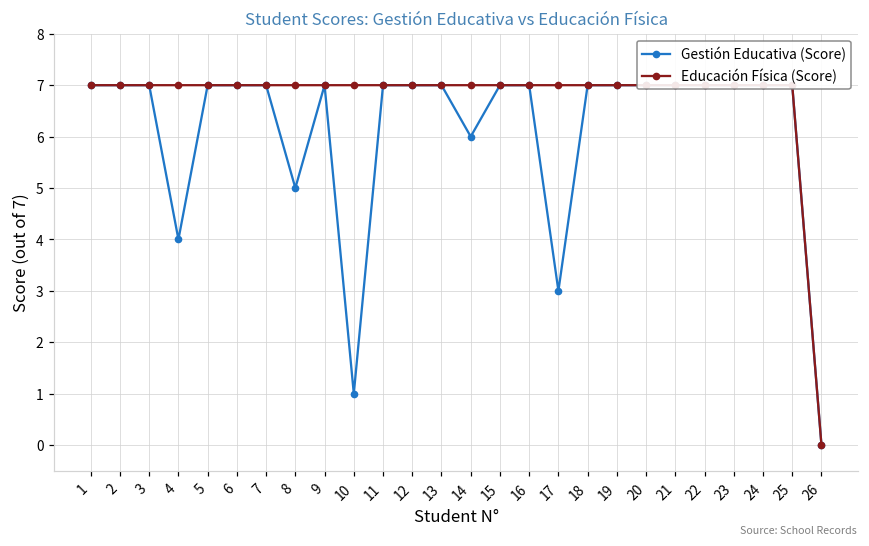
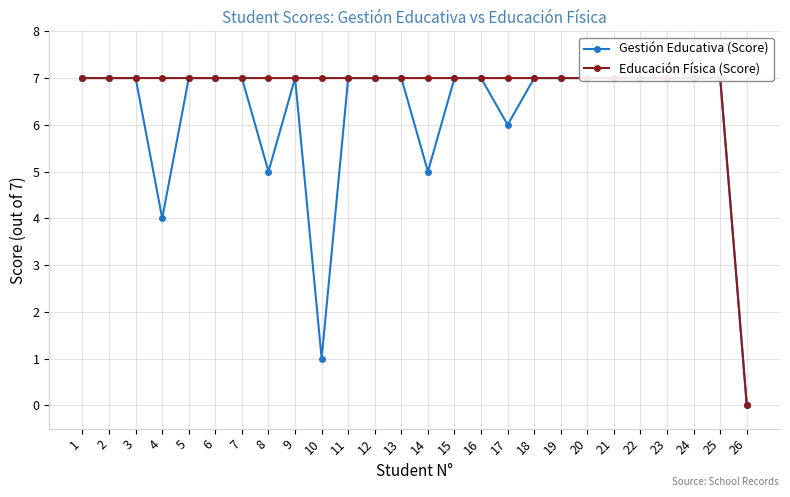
Gestión Educativa (Score), 14: 6 -> 5
Gestión Educativa (Score), 17: 3 -> 6
